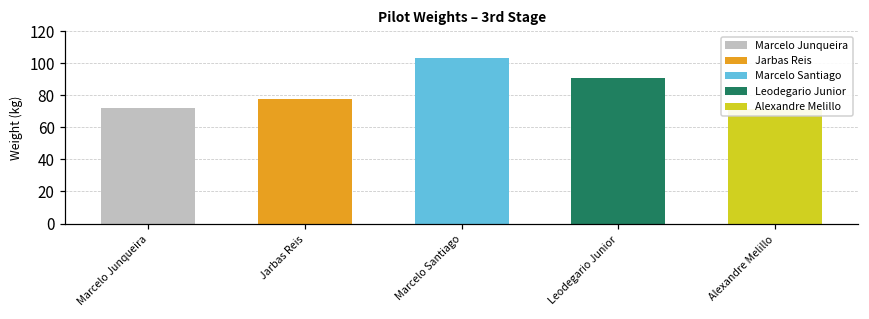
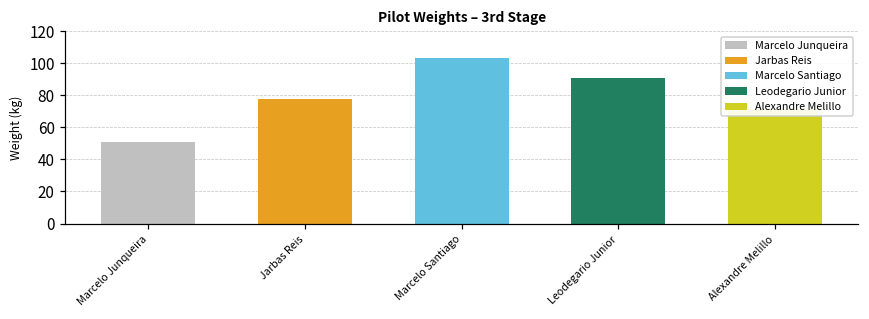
Marcelo Junqueira: 72 -> 51
